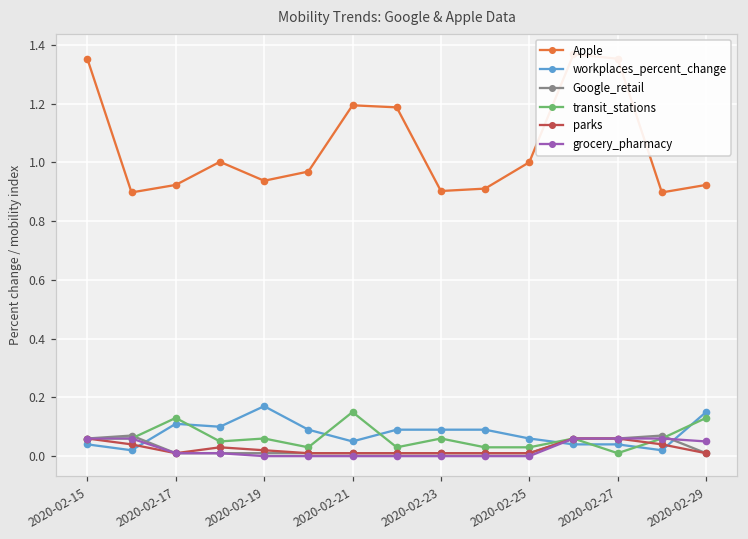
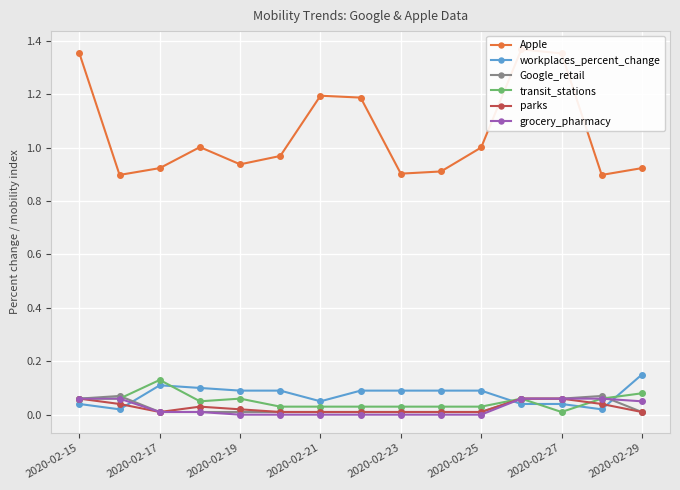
workplaces_percent_change, 2020-02-19: 0.17 -> 0.09
transit_stations, 2020-02-21: 0.15 -> 0.03
transit_stations, 2020-02-23: 0.06 -> 0.03
workplaces_percent_change, 2020-02-25: 0.06 -> 0.09
transit_stations, 2020-02-29: 0.13 -> 0.08
